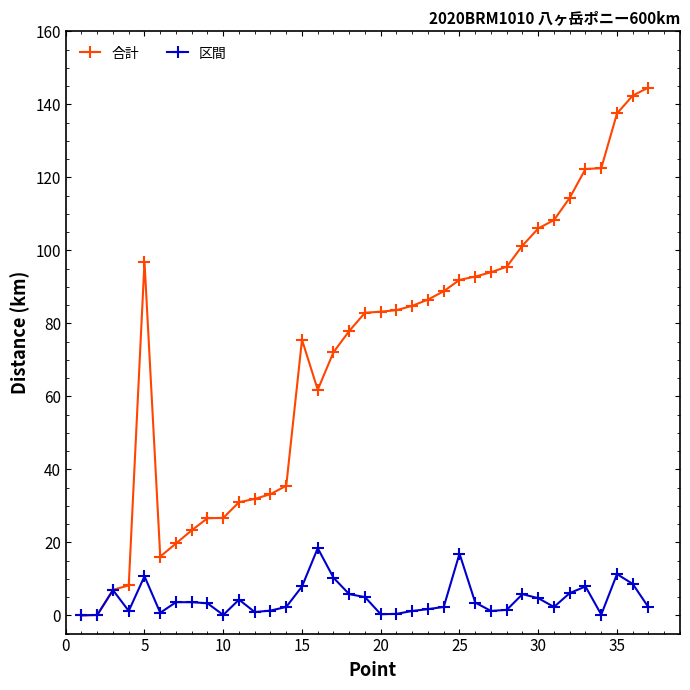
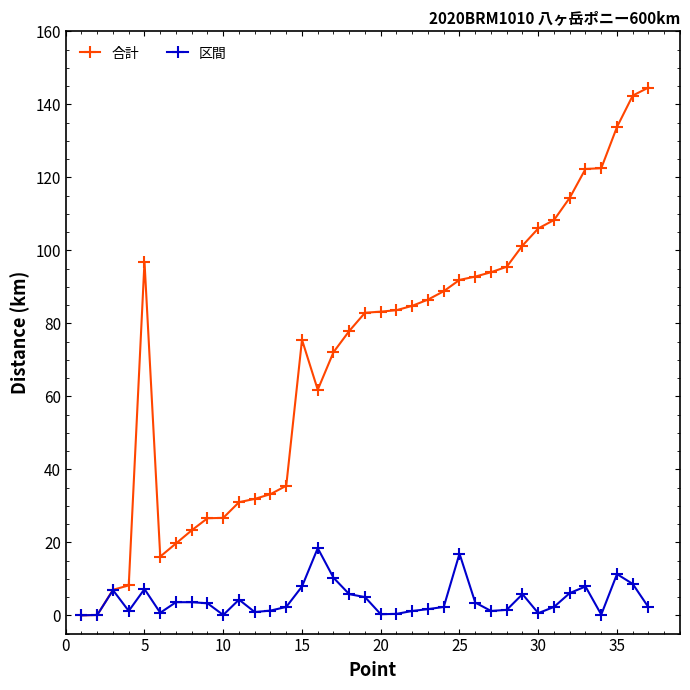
区間, 5: 11 -> 7
区間, 30: 5 -> 1
合計, 35: 138 -> 134
